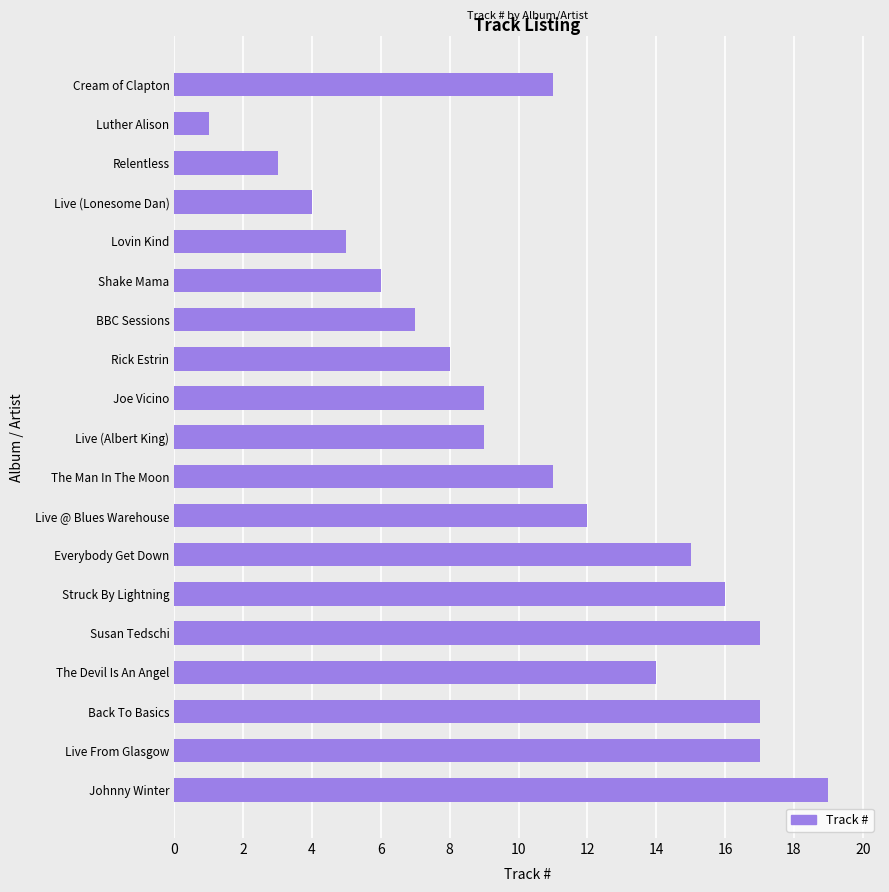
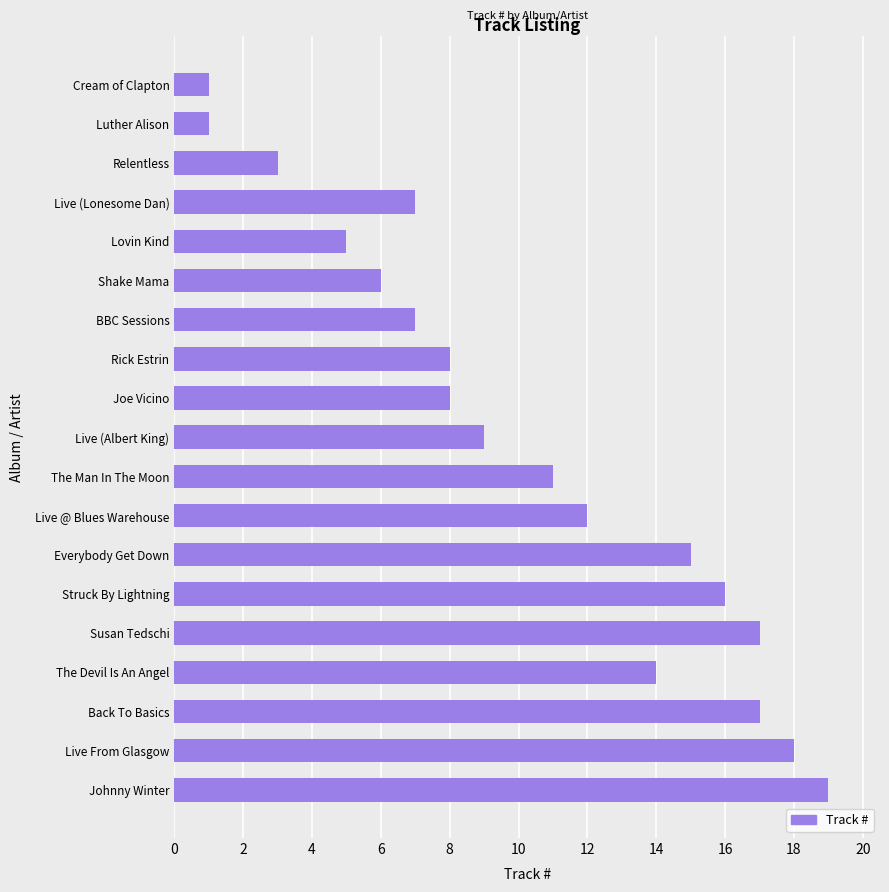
Cream of Clapton: 11 -> 1
Live (Lonesome Dan): 4 -> 7
Joe Vicino: 9 -> 8
Live From Glasgow: 17 -> 18
